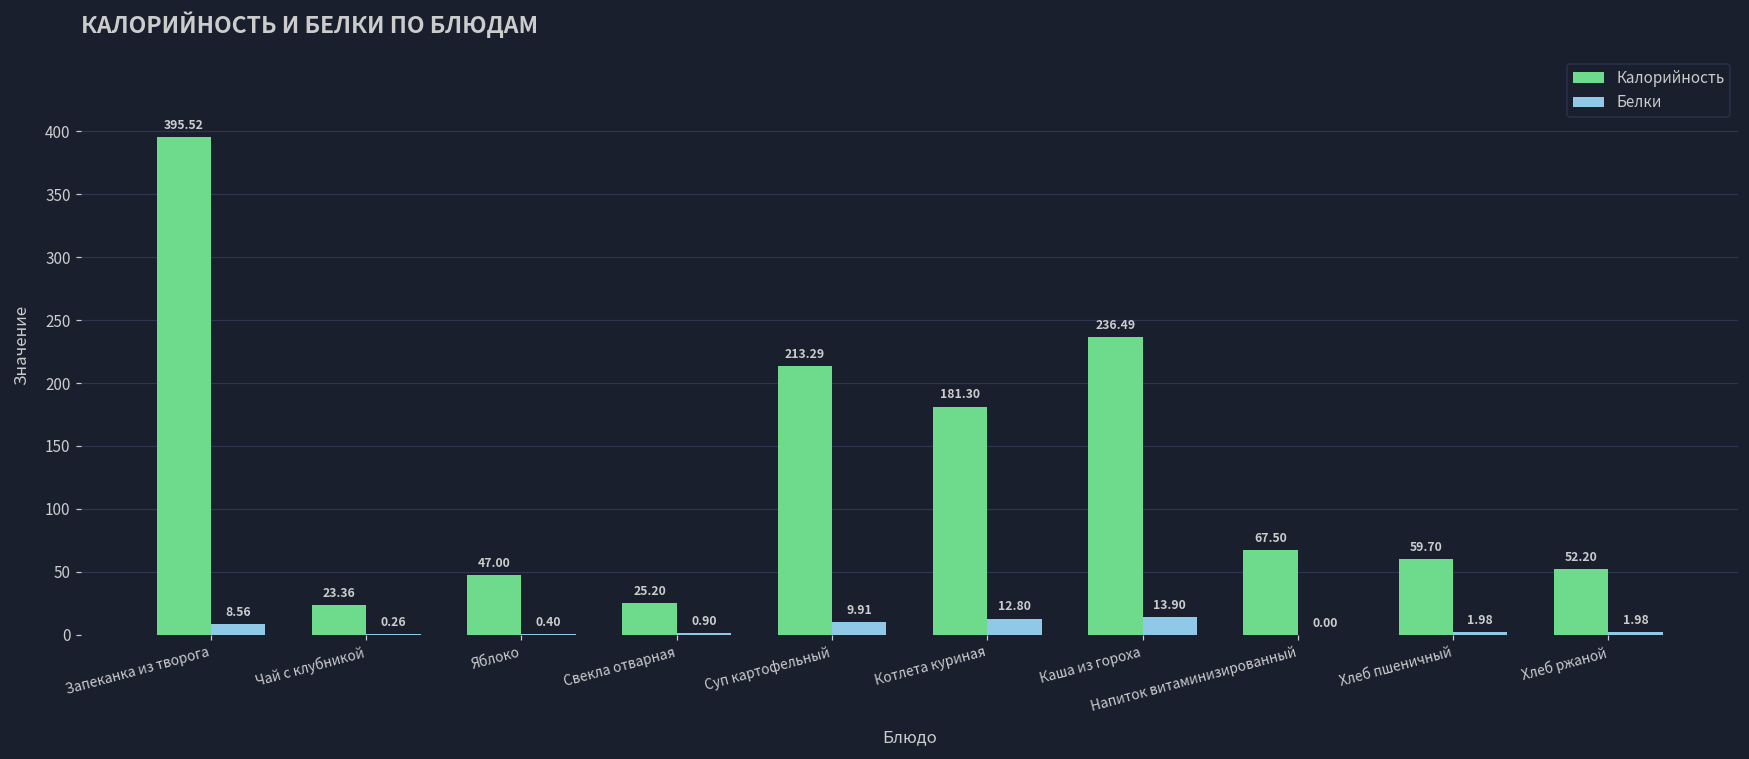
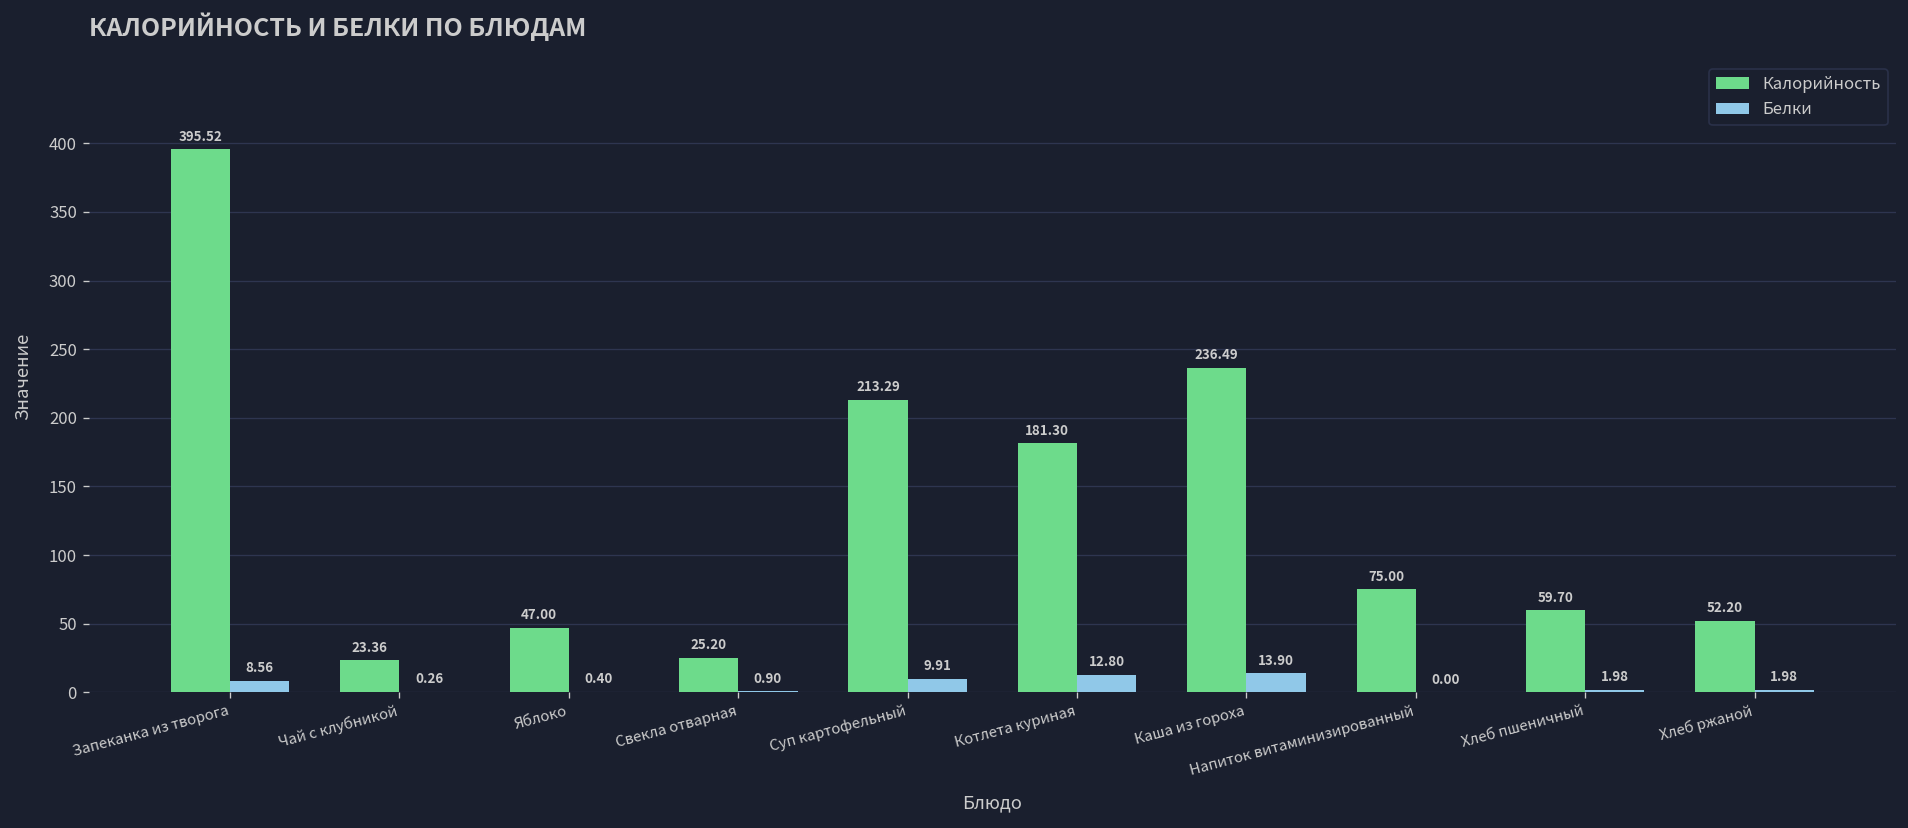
Калорийность, Напиток витаминизированный: 67.50 -> 75.00
